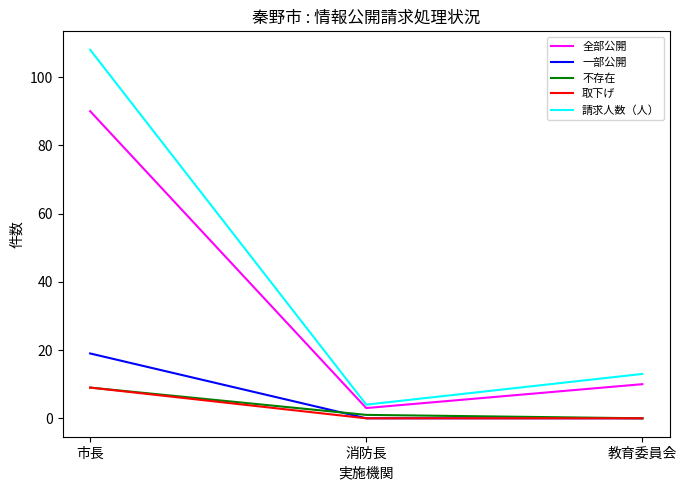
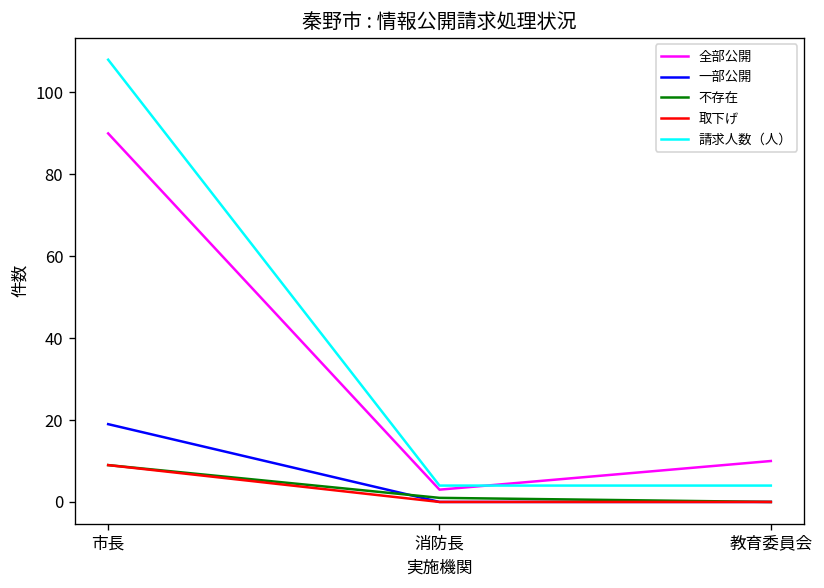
請求人数（人）, 教育委員会: 13 -> 4
